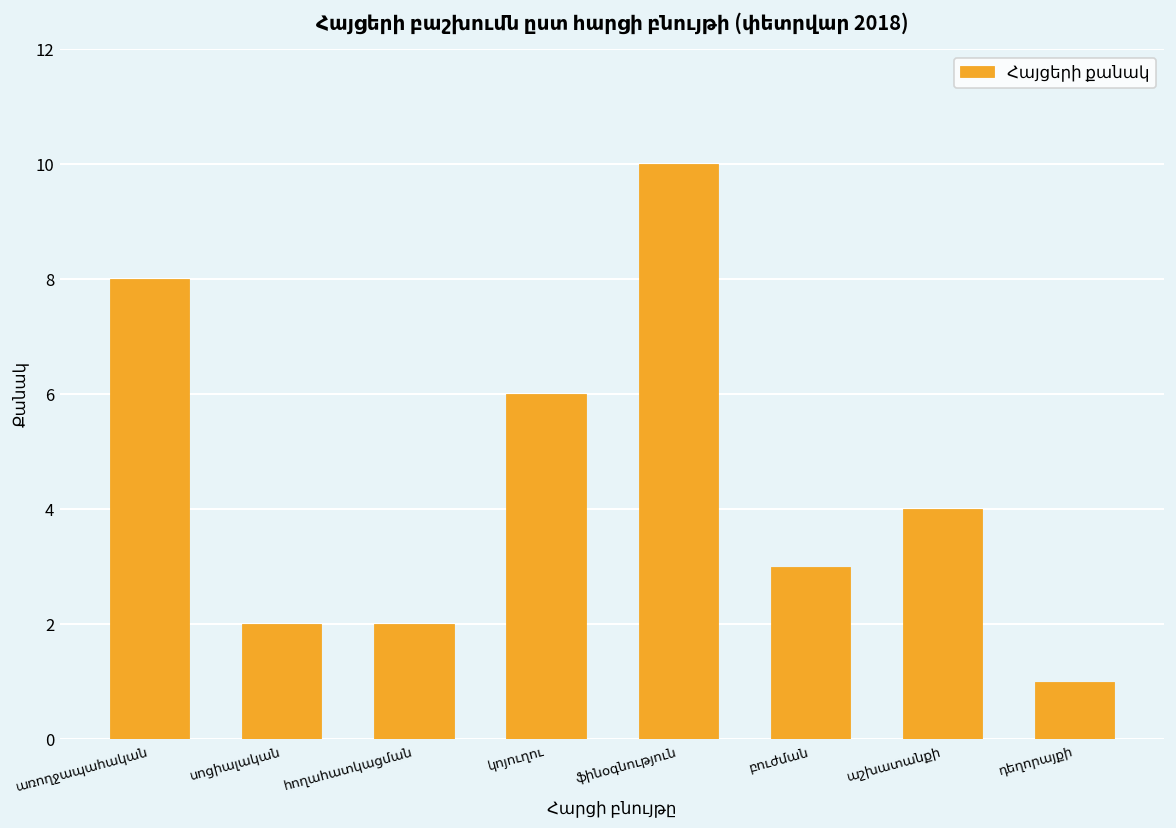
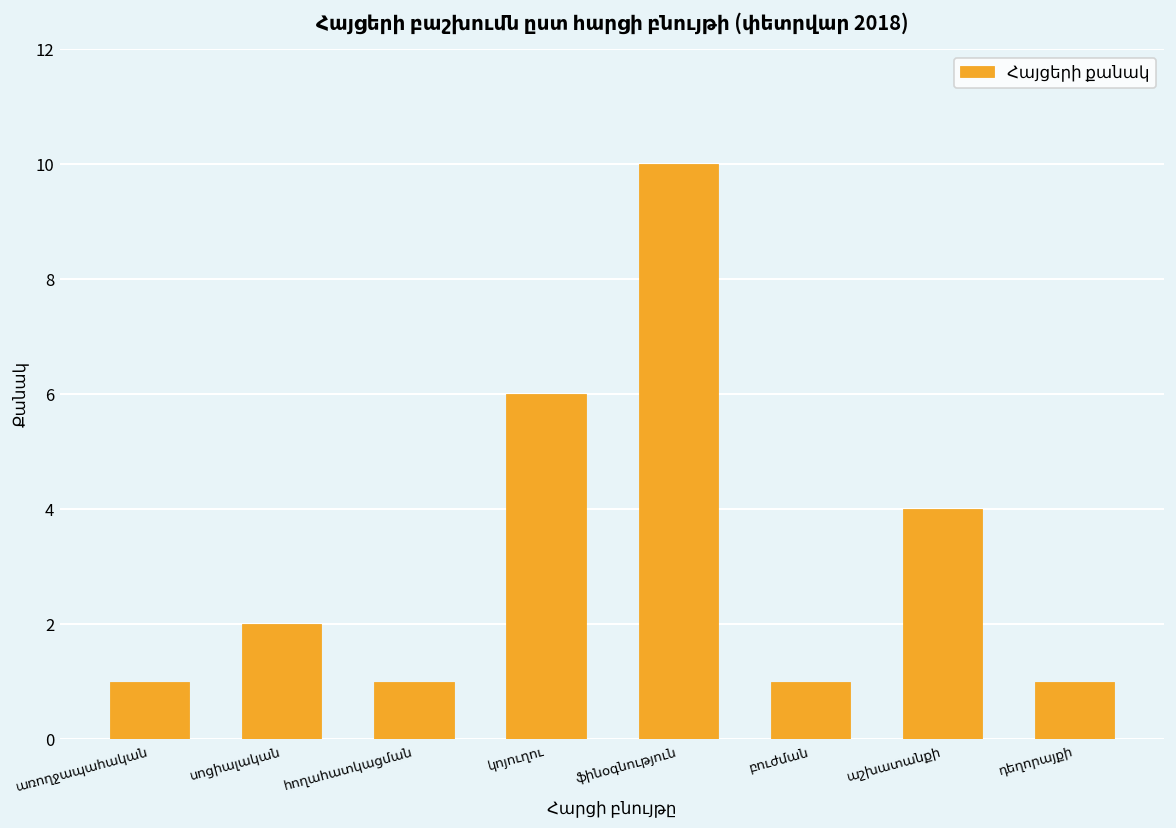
առողջապահական: 8 -> 1
հողահատկացման: 2 -> 1
բուժման: 3 -> 1
